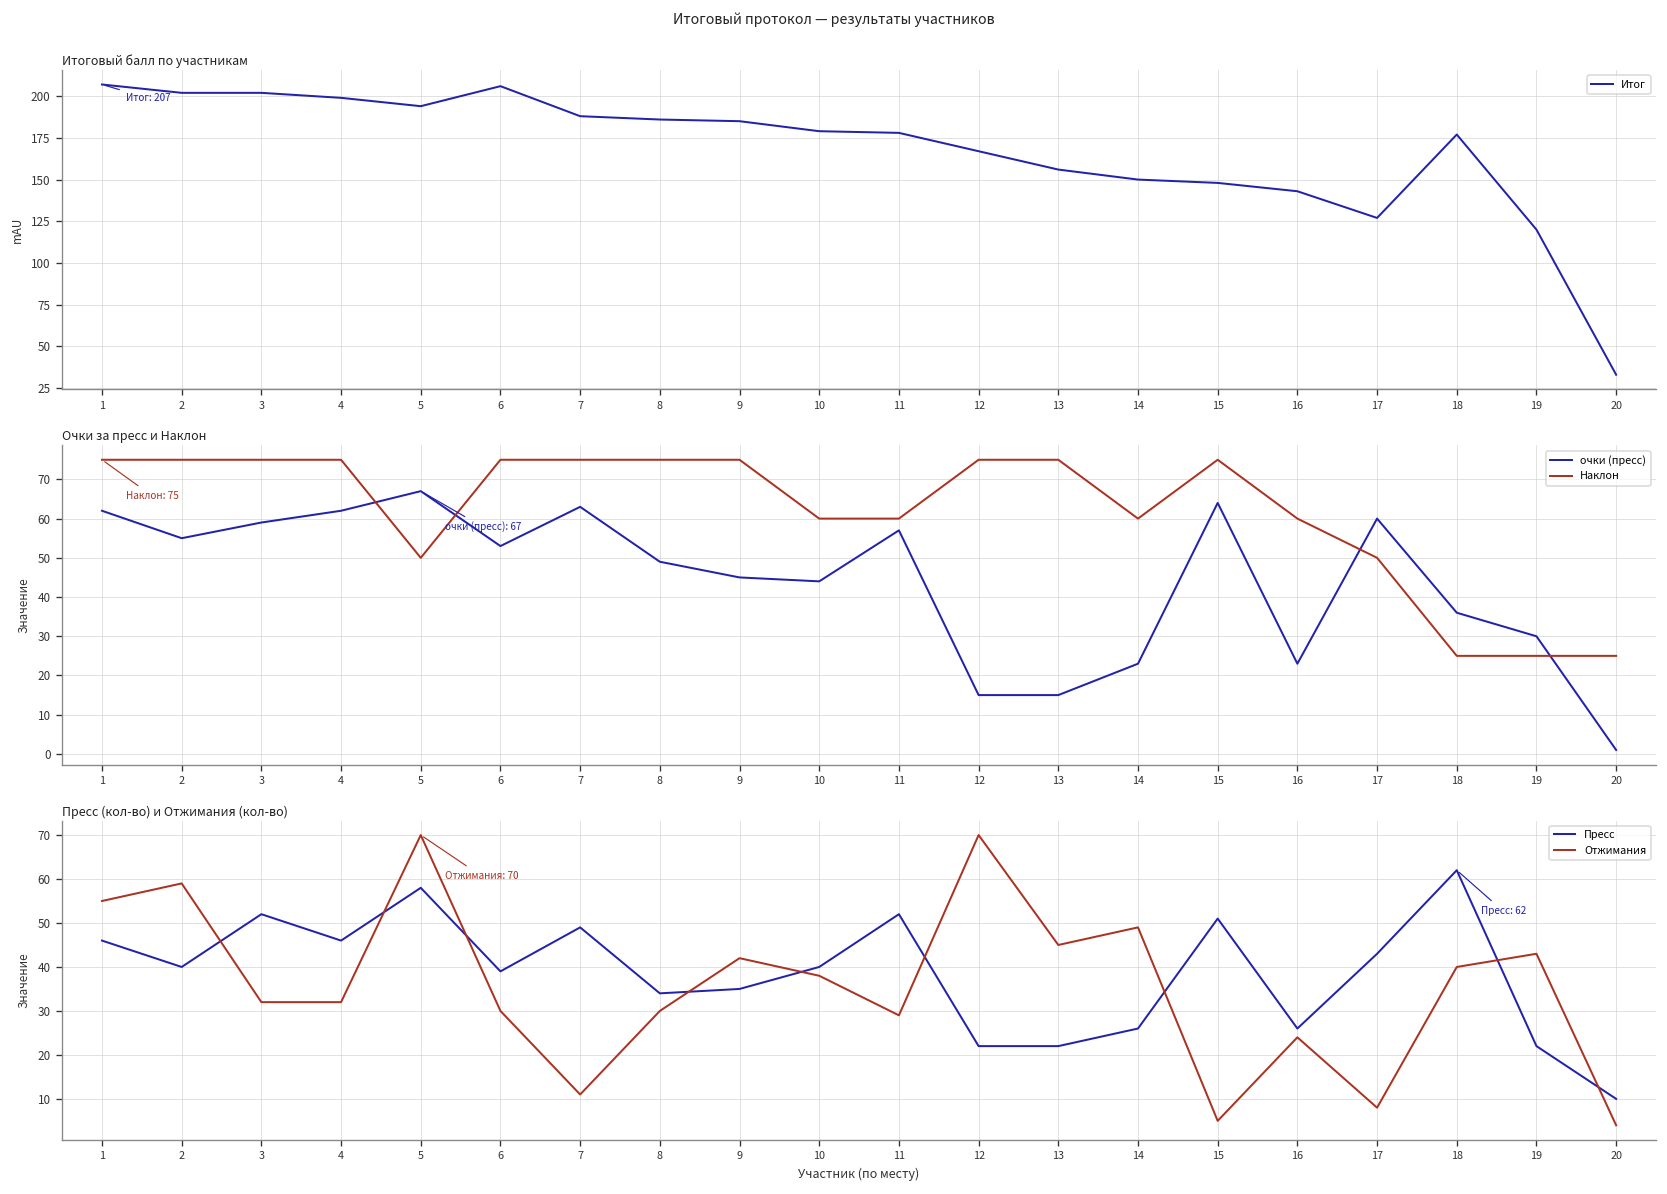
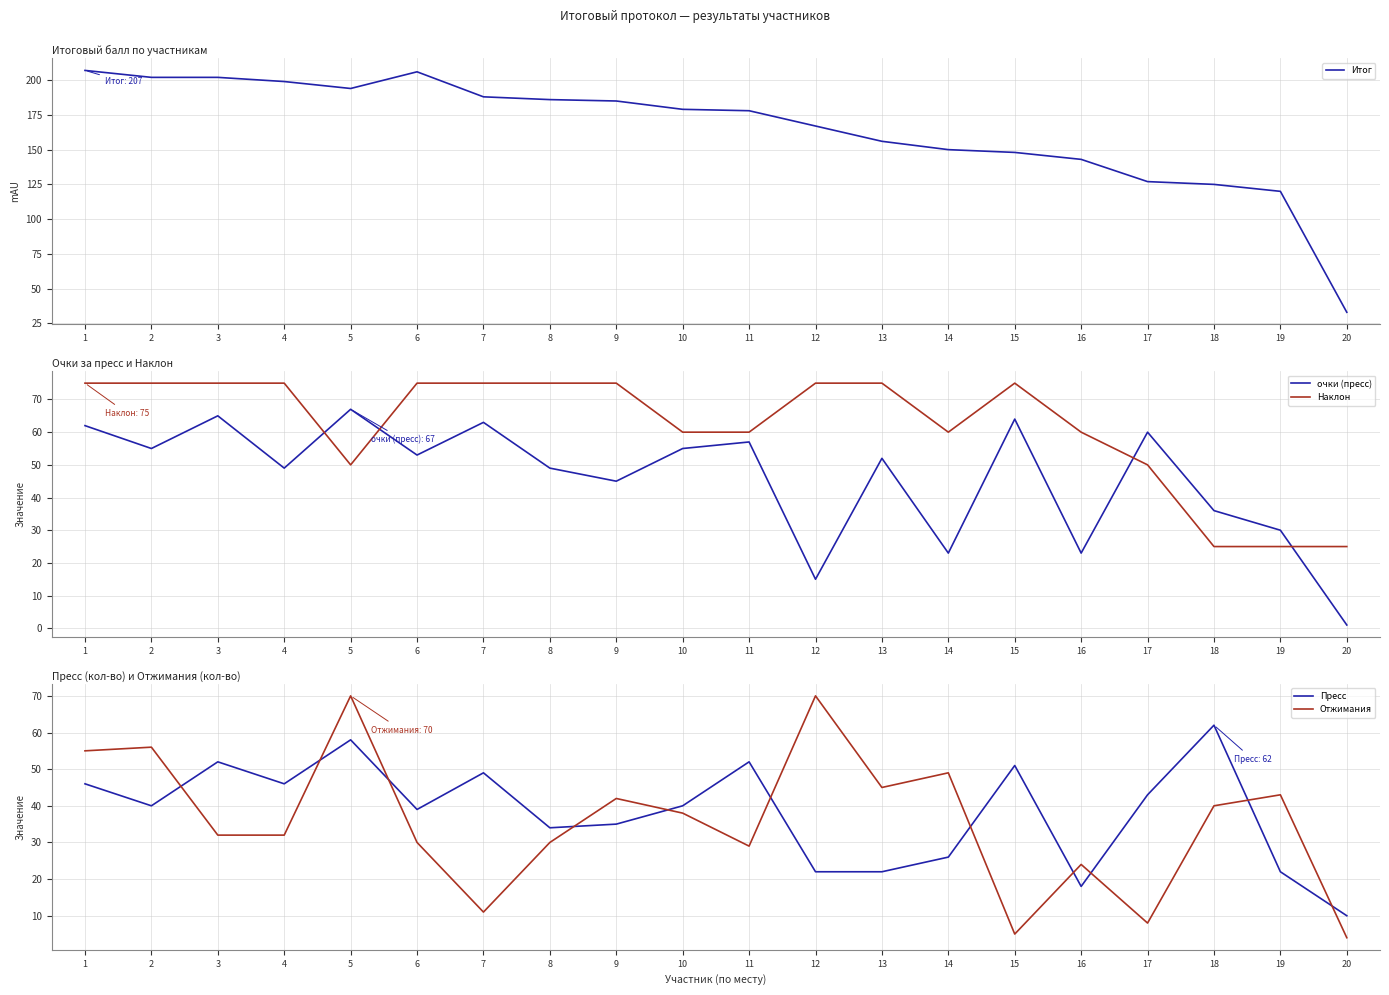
Итоговый балл по участникам, 18: 177 -> 125
Очки за пресс и Наклон, очки (пресс), 3: 59 -> 65
Очки за пресс и Наклон, очки (пресс), 4: 62 -> 49
Очки за пресс и Наклон, очки (пресс), 10: 44 -> 55
Очки за пресс и Наклон, очки (пресс), 13: 15 -> 52
Пресс (кол-во) и Отжимания (кол-во), Отжимания, 2: 59 -> 56
Пресс (кол-во) и Отжимания (кол-во), Пресс, 16: 26 -> 18
